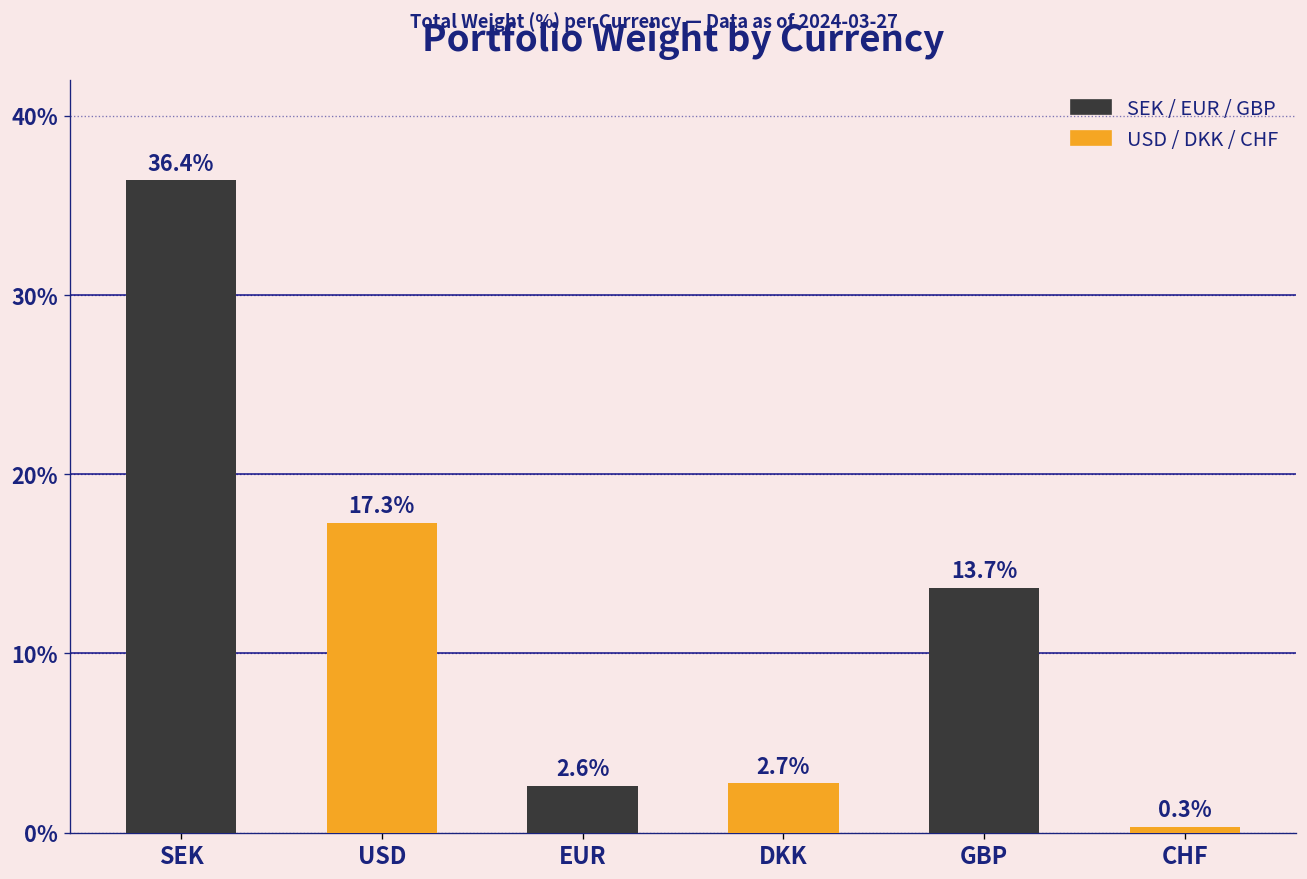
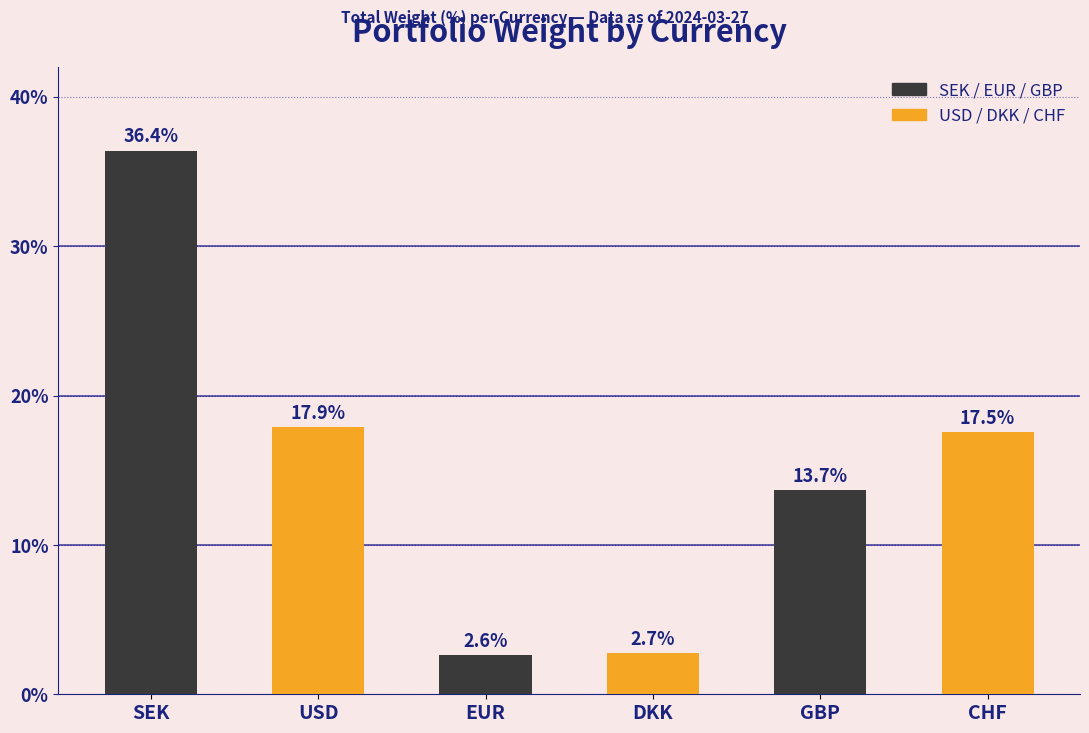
USD: 17.3% -> 17.9%
CHF: 0.3% -> 17.5%
